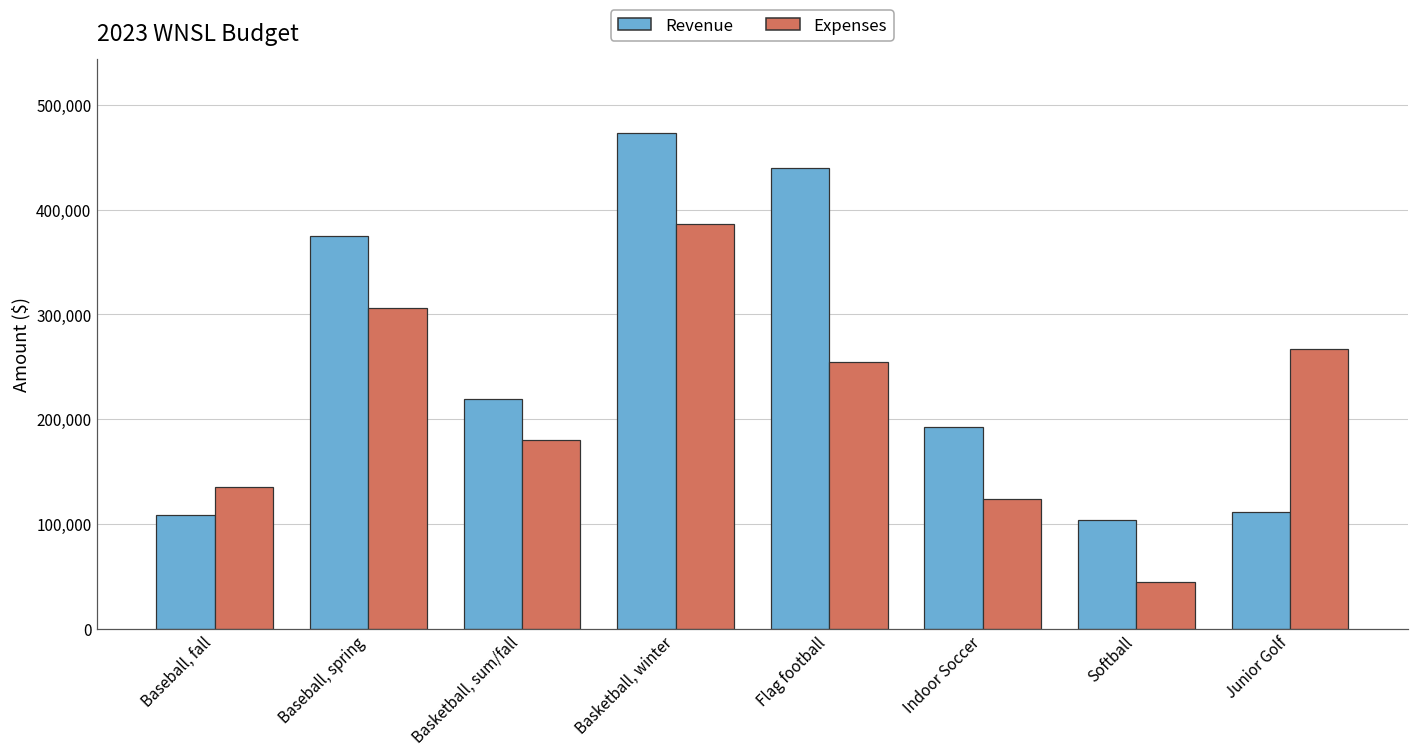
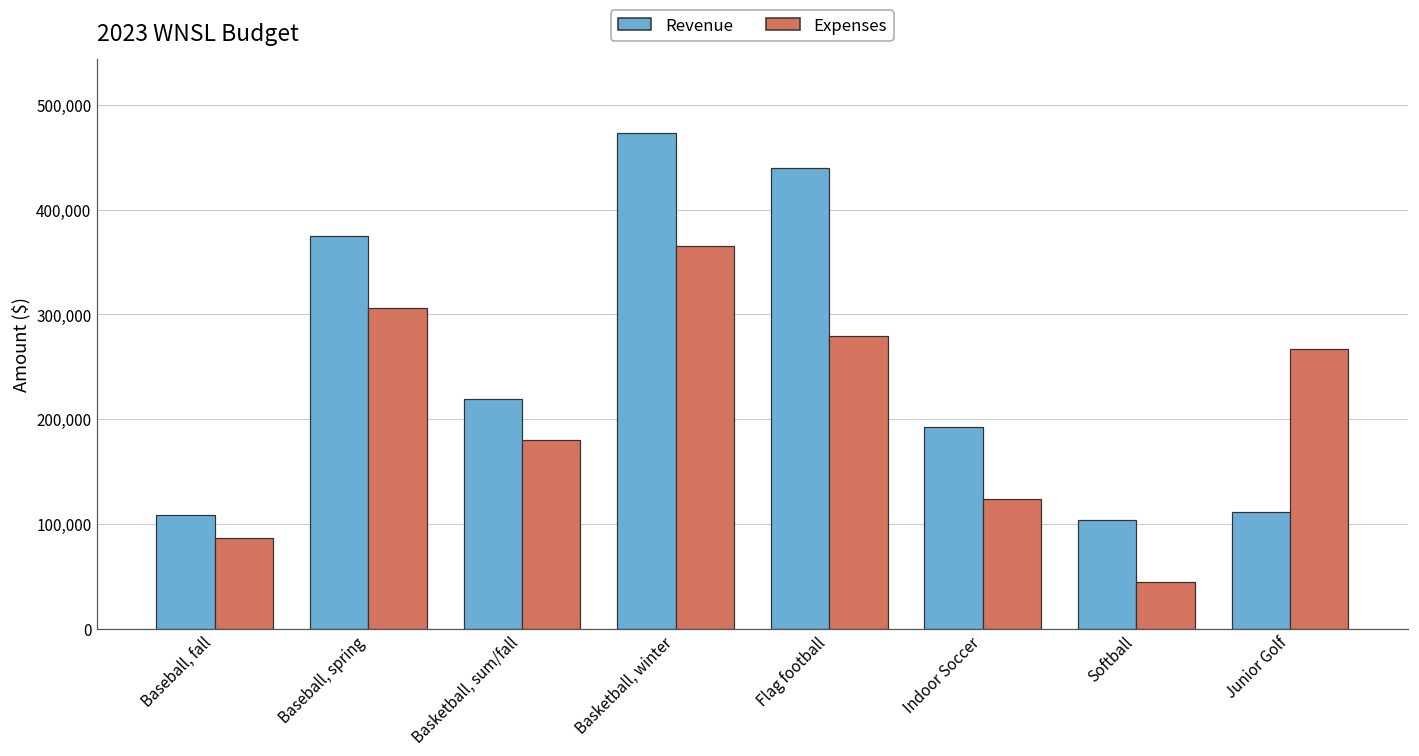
Expenses, Baseball, fall: 140,000 -> 90,000
Expenses, Basketball, winter: 390,000 -> 370,000
Expenses, Flag football: 250,000 -> 280,000
